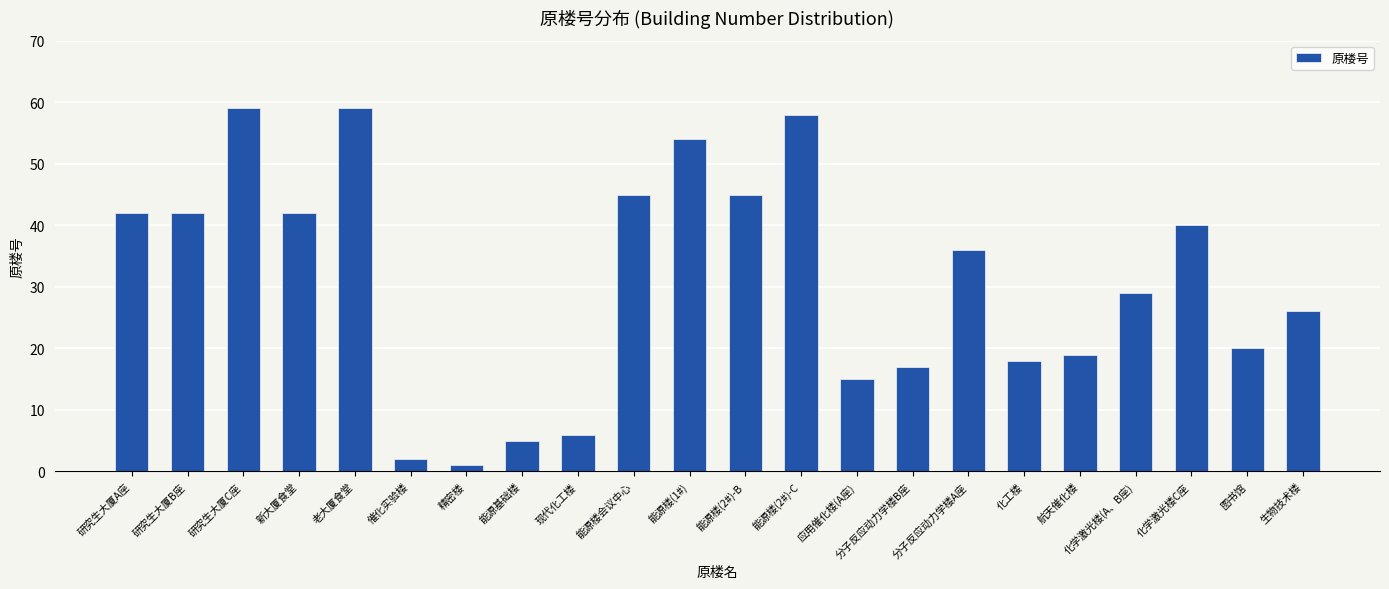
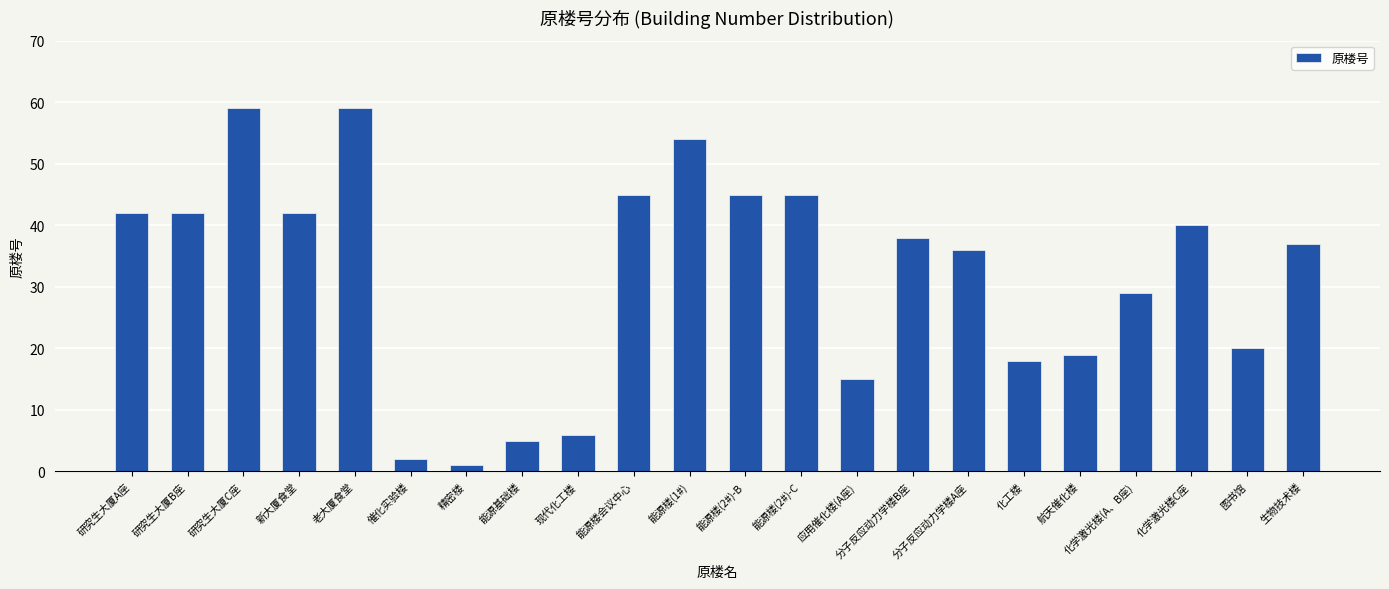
能源楼(2#)-C: 58 -> 45
分子反应动力学楼B座: 17 -> 38
生物技术楼: 26 -> 37
